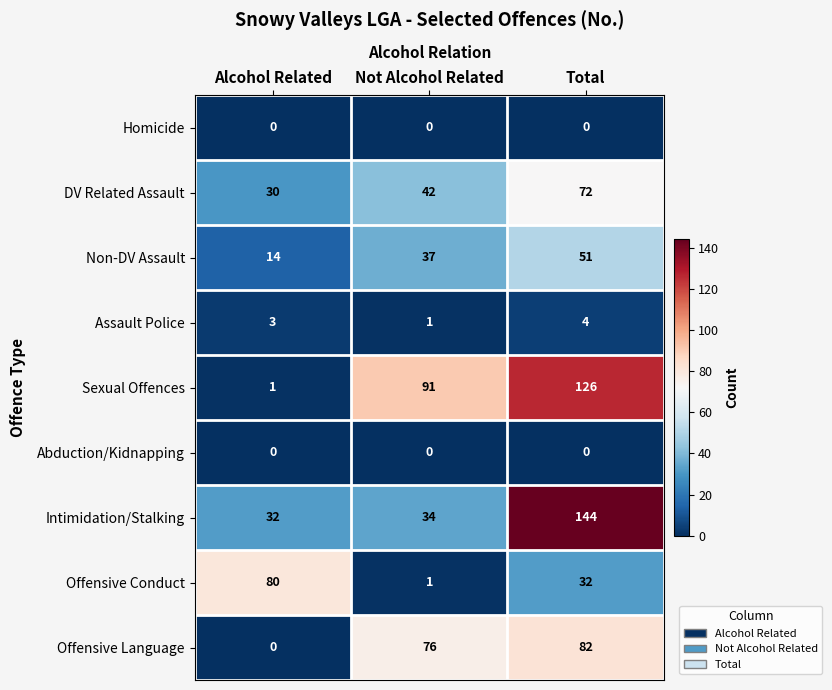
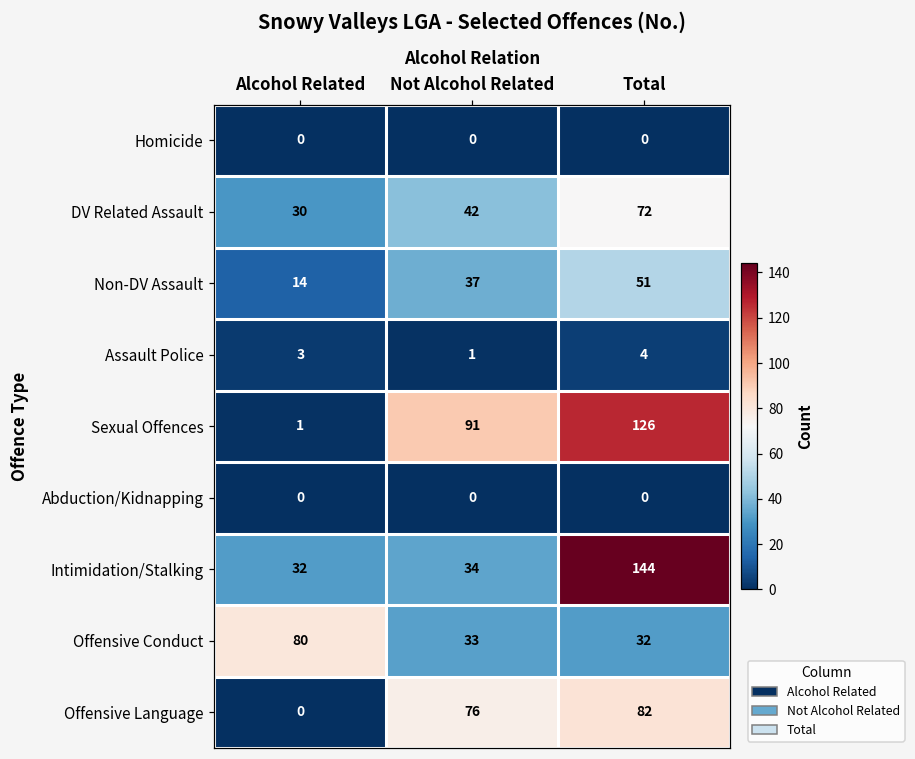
Offensive Conduct, Not Alcohol Related: 1 -> 33
